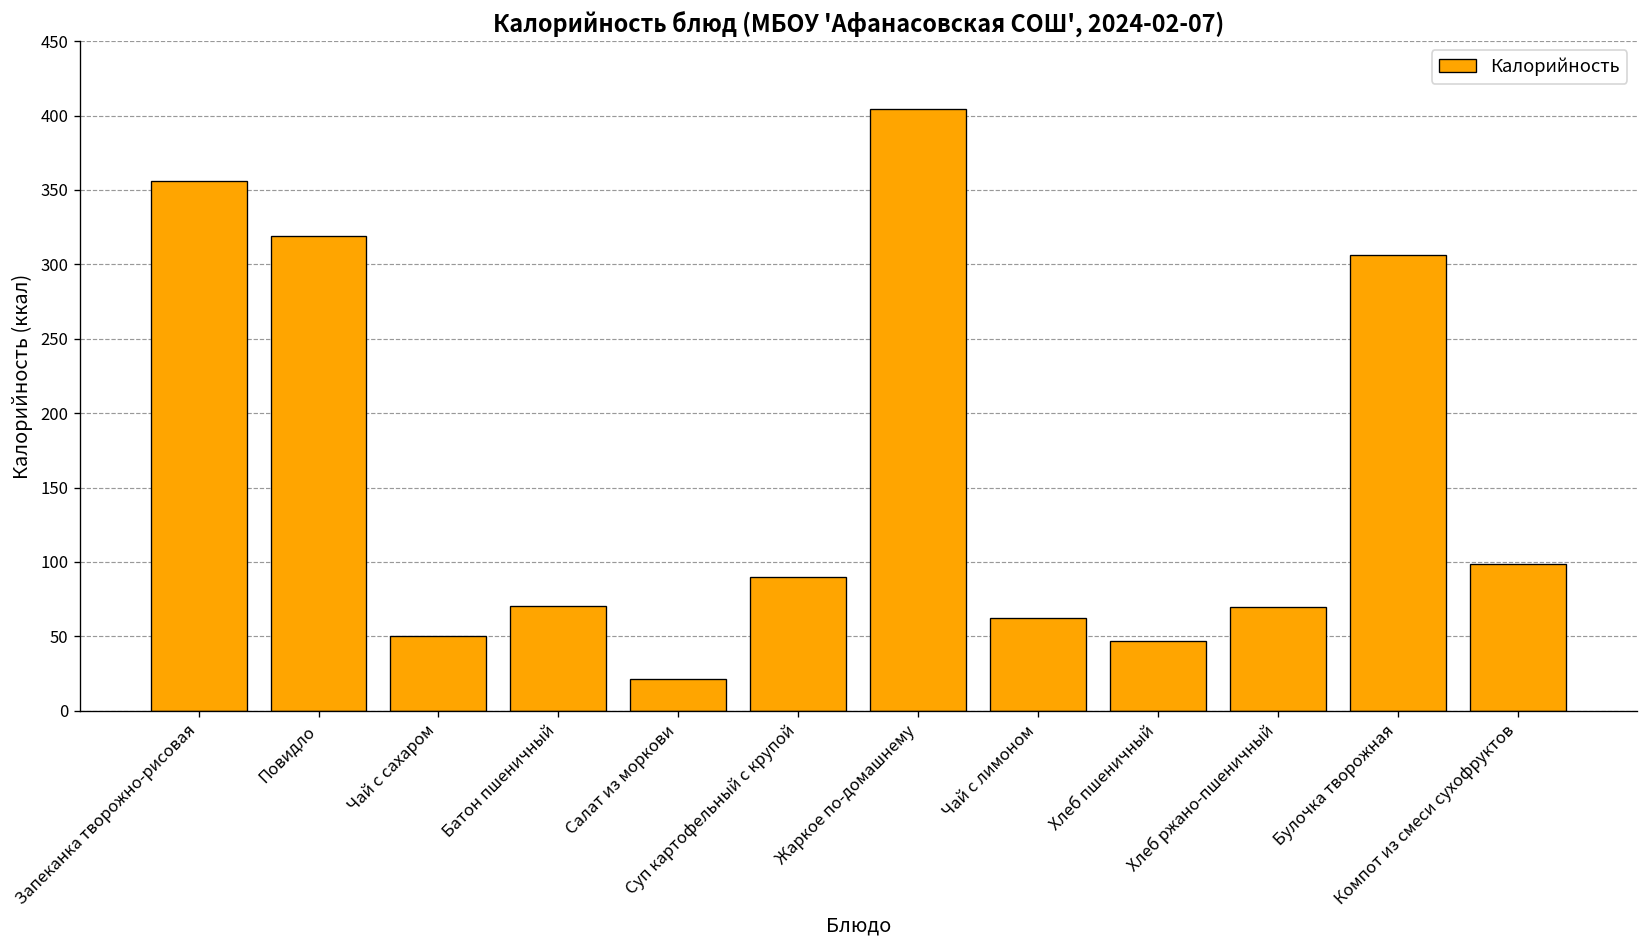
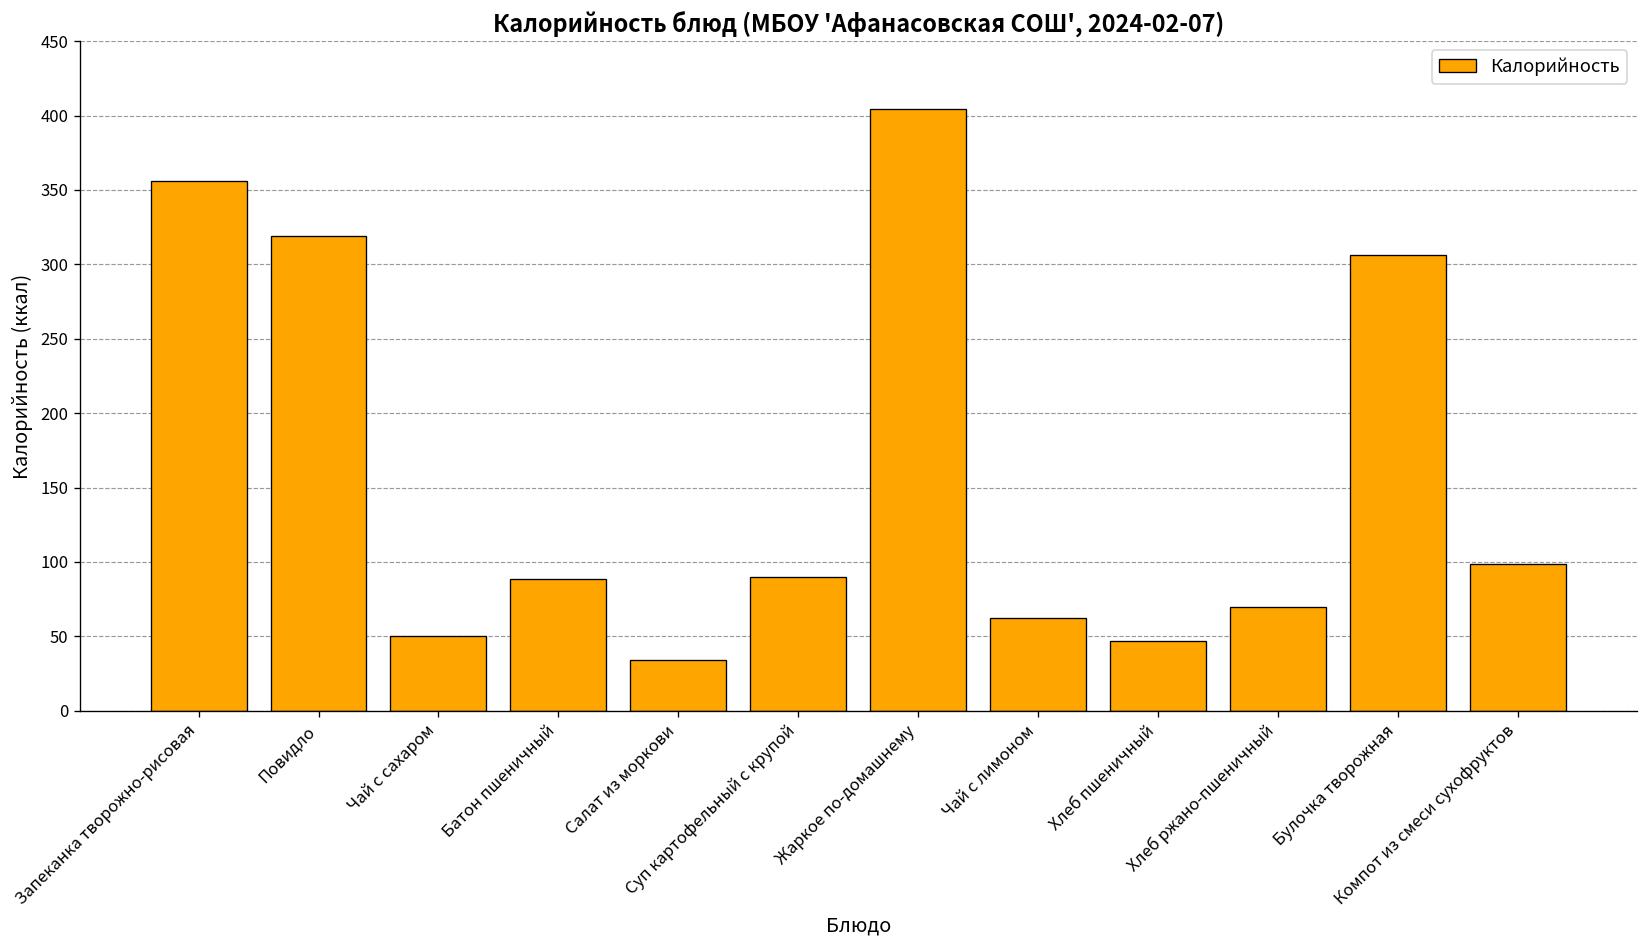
Батон пшеничный: 70 -> 89
Салат из моркови: 21 -> 34
